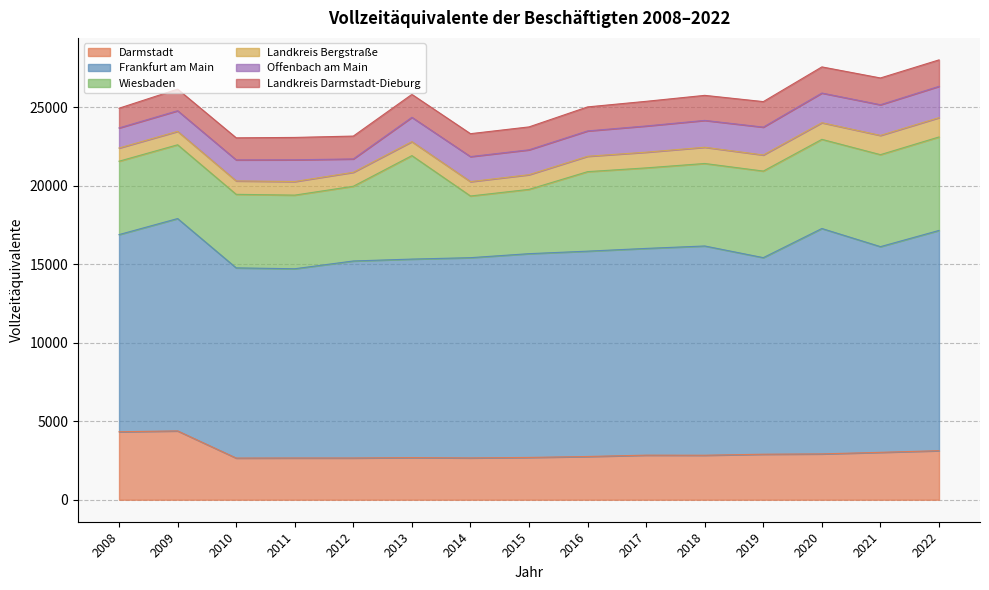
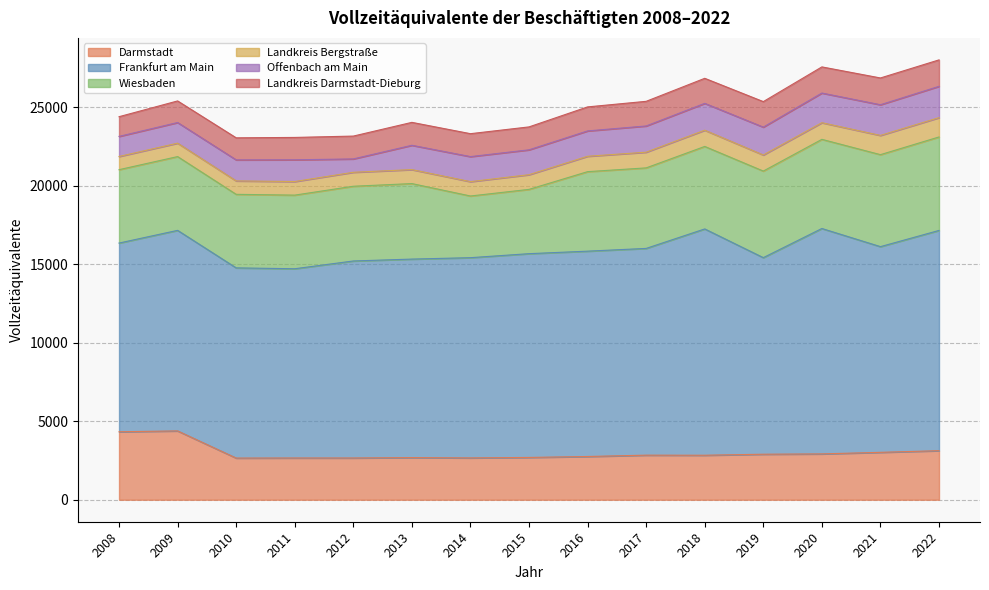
Frankfurt am Main, 2008: 12600 -> 12000
Frankfurt am Main, 2009: 13500 -> 12800
Wiesbaden, 2013: 6600 -> 4800
Frankfurt am Main, 2018: 13300 -> 14400
